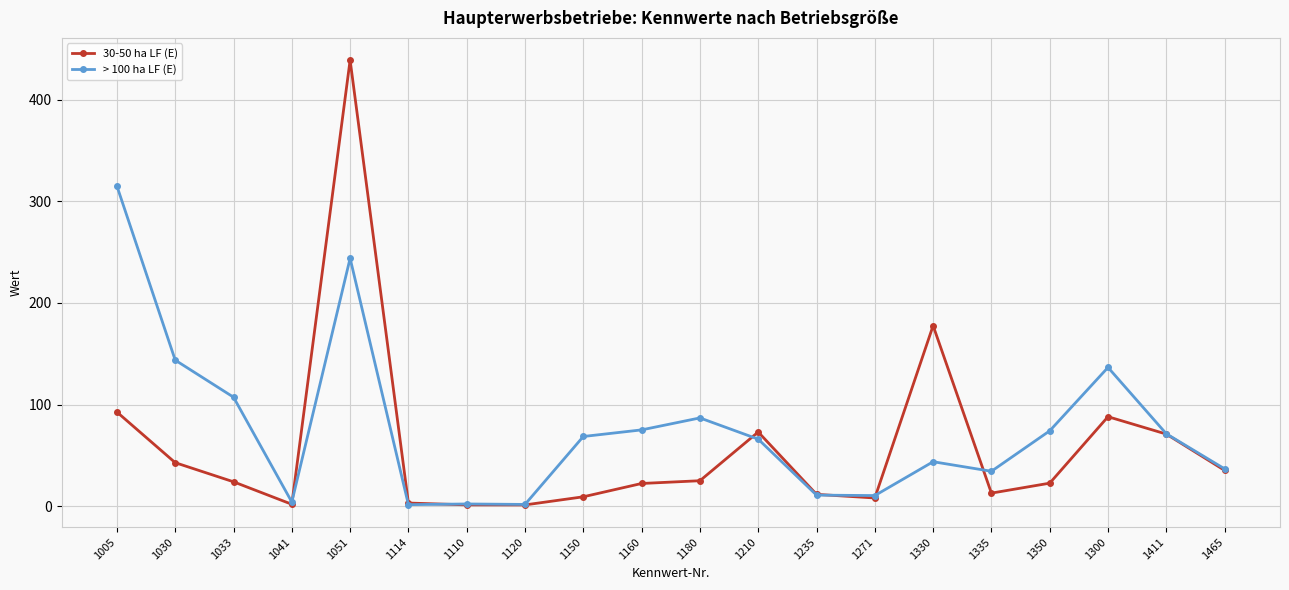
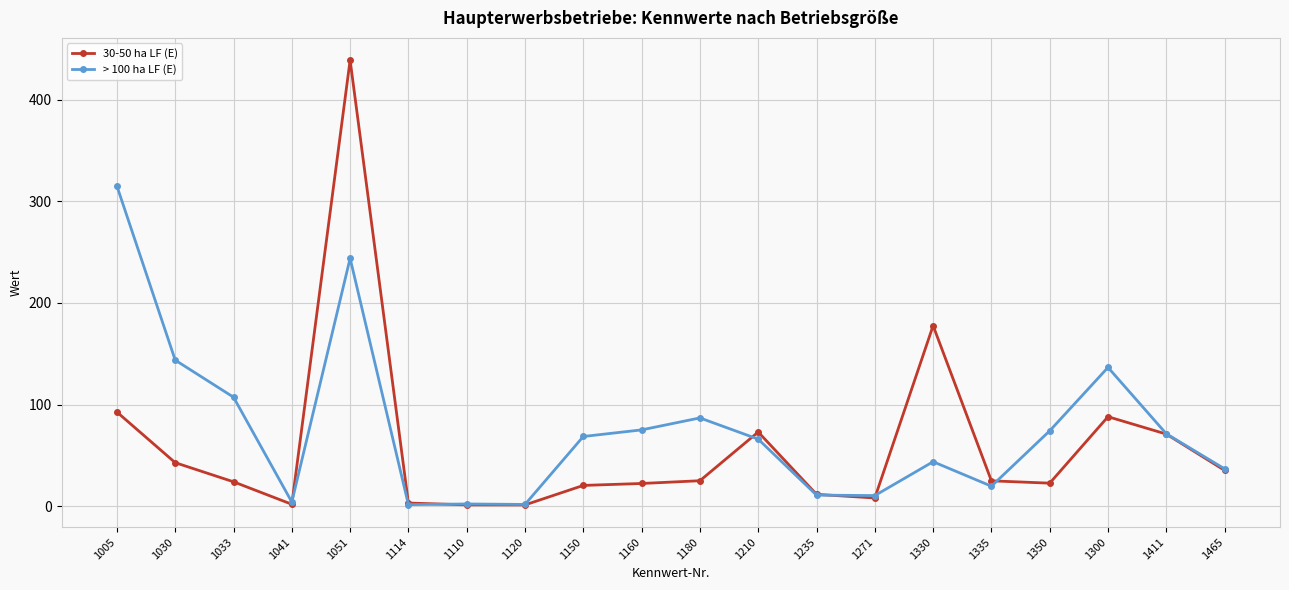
30-50 ha LF (E), 1150: 9 -> 20
30-50 ha LF (E), 1335: 13 -> 25
> 100 ha LF (E), 1335: 34 -> 20
